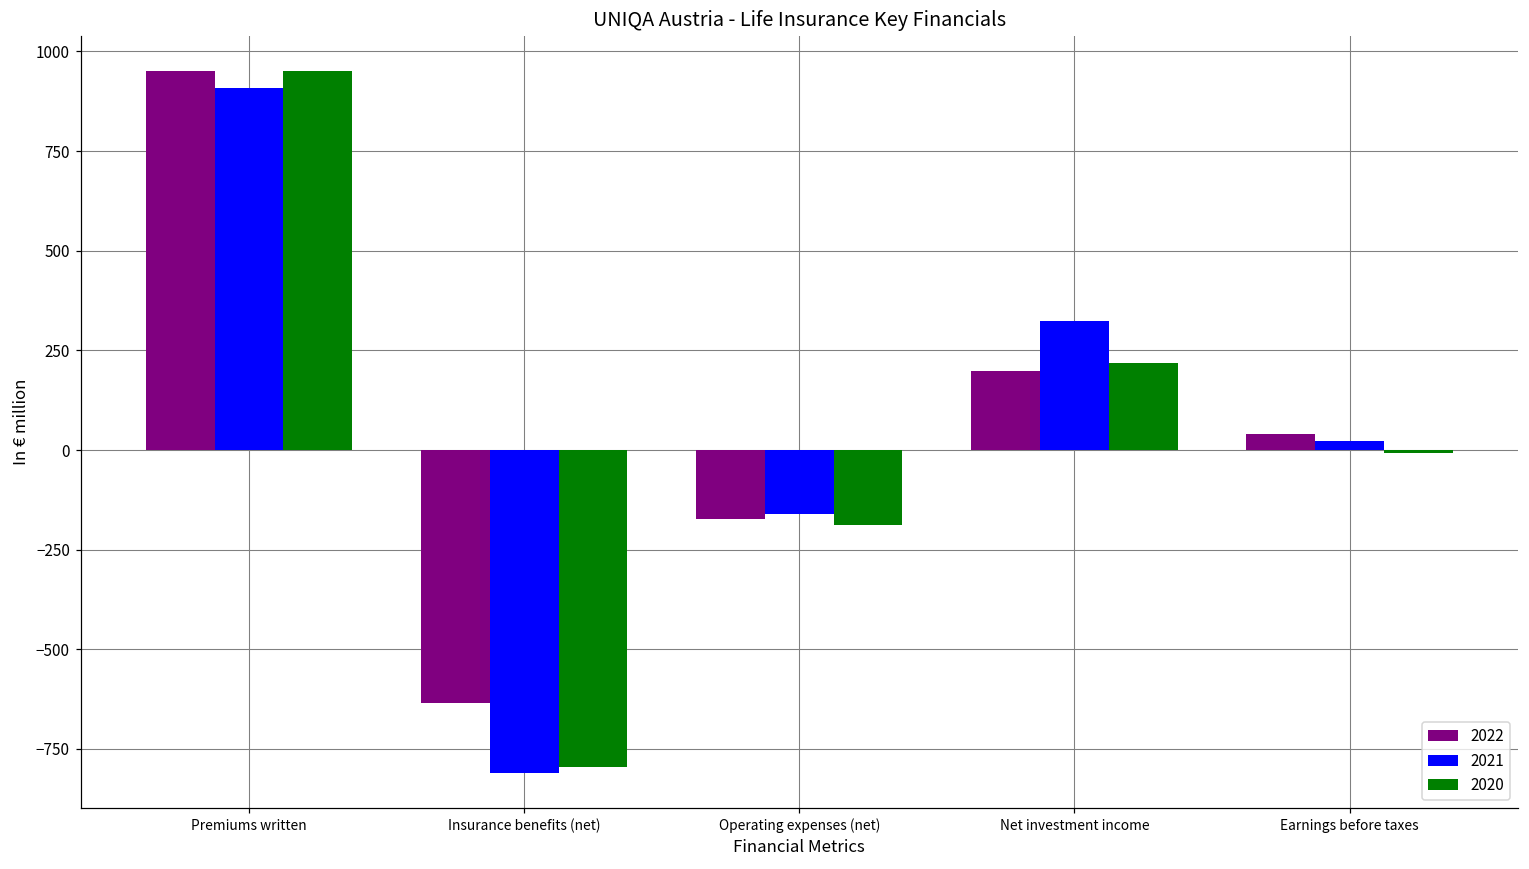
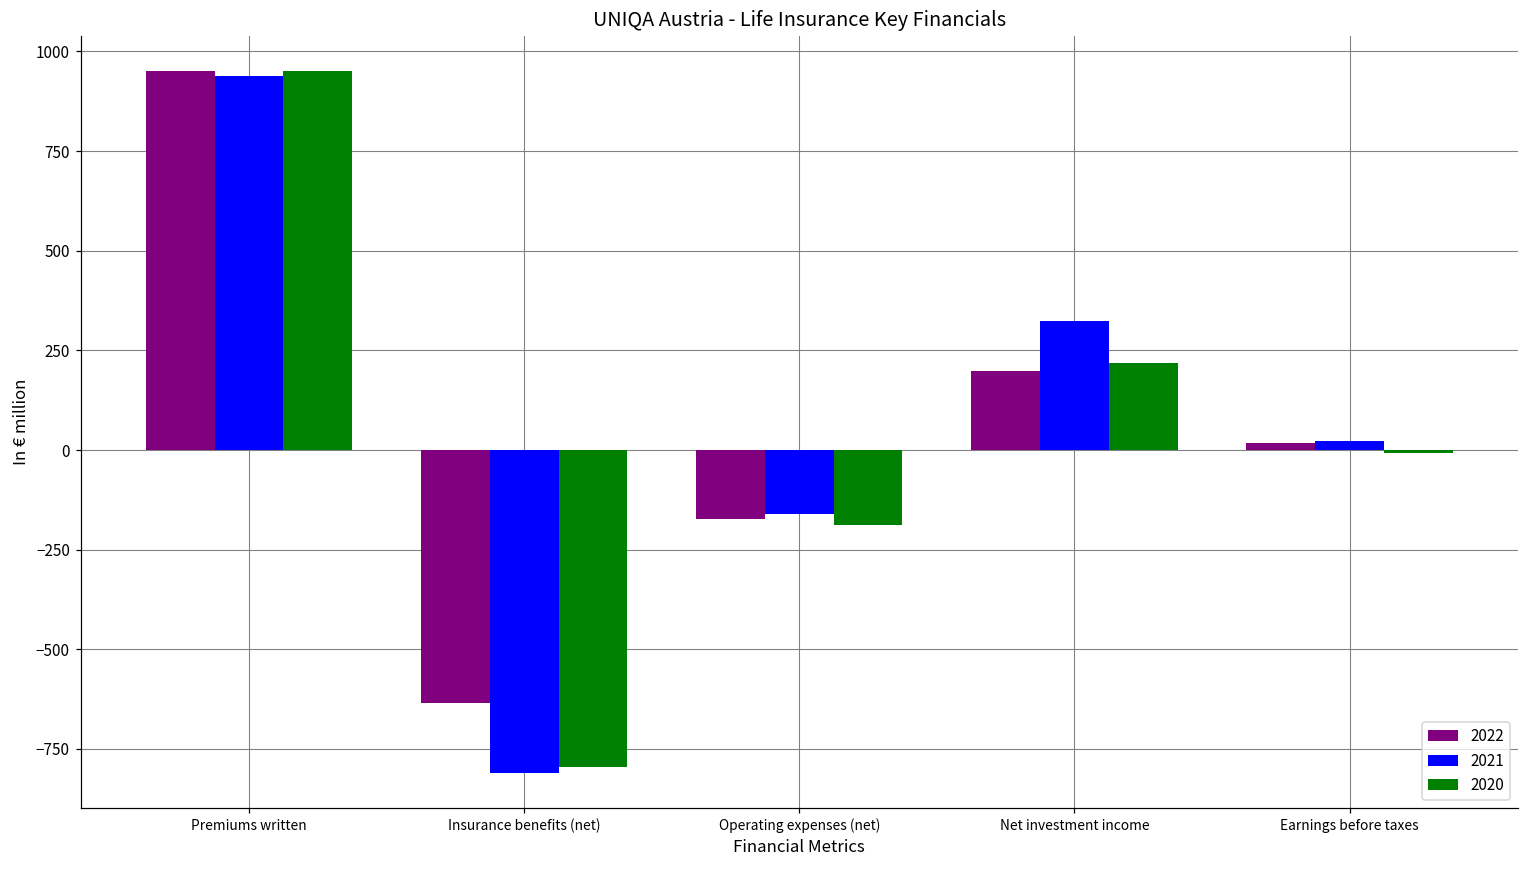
2021, Premiums written: 910 -> 940
2022, Earnings before taxes: 40 -> 20
